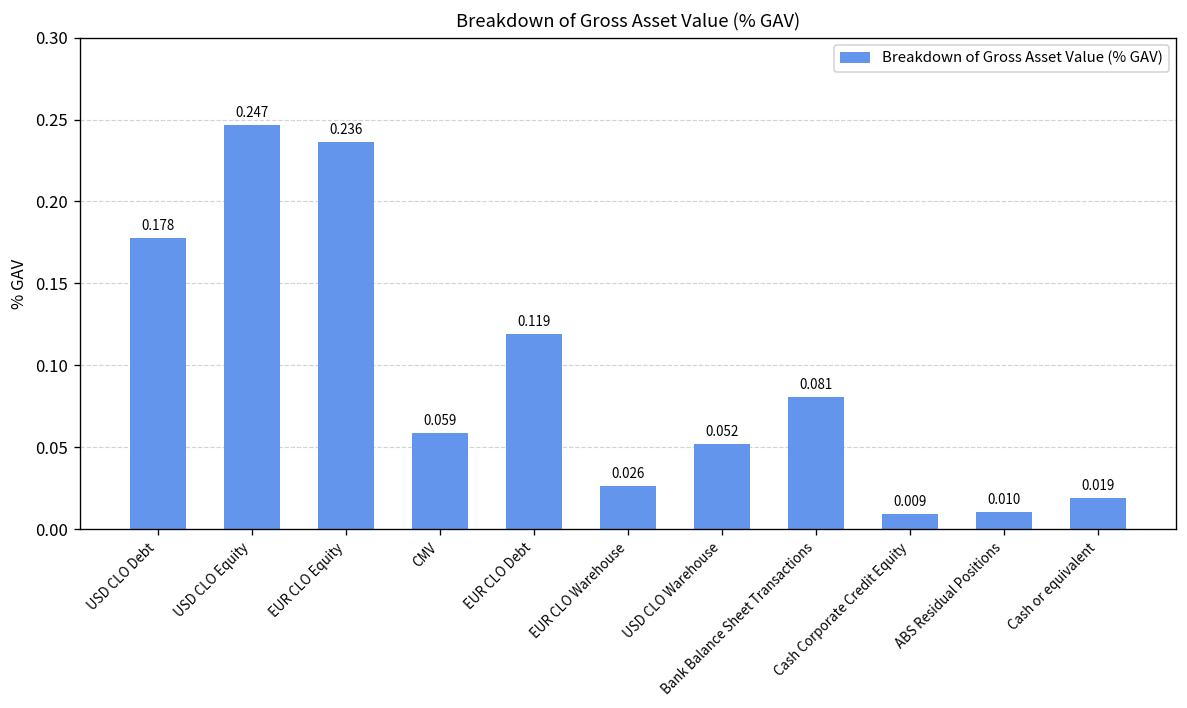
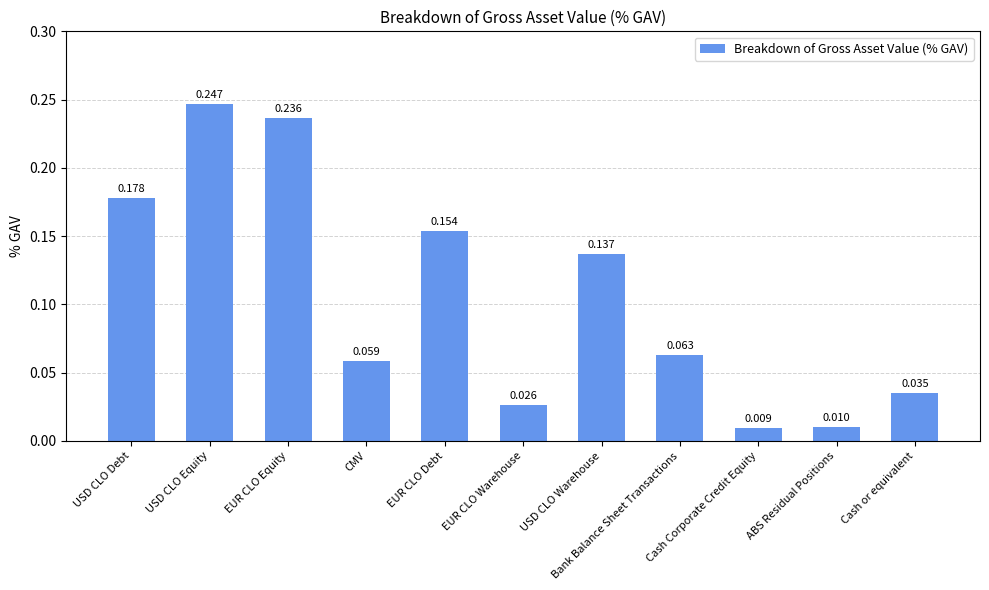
EUR CLO Debt: 0.119 -> 0.154
USD CLO Warehouse: 0.052 -> 0.137
Bank Balance Sheet Transactions: 0.081 -> 0.063
Cash or equivalent: 0.019 -> 0.035
